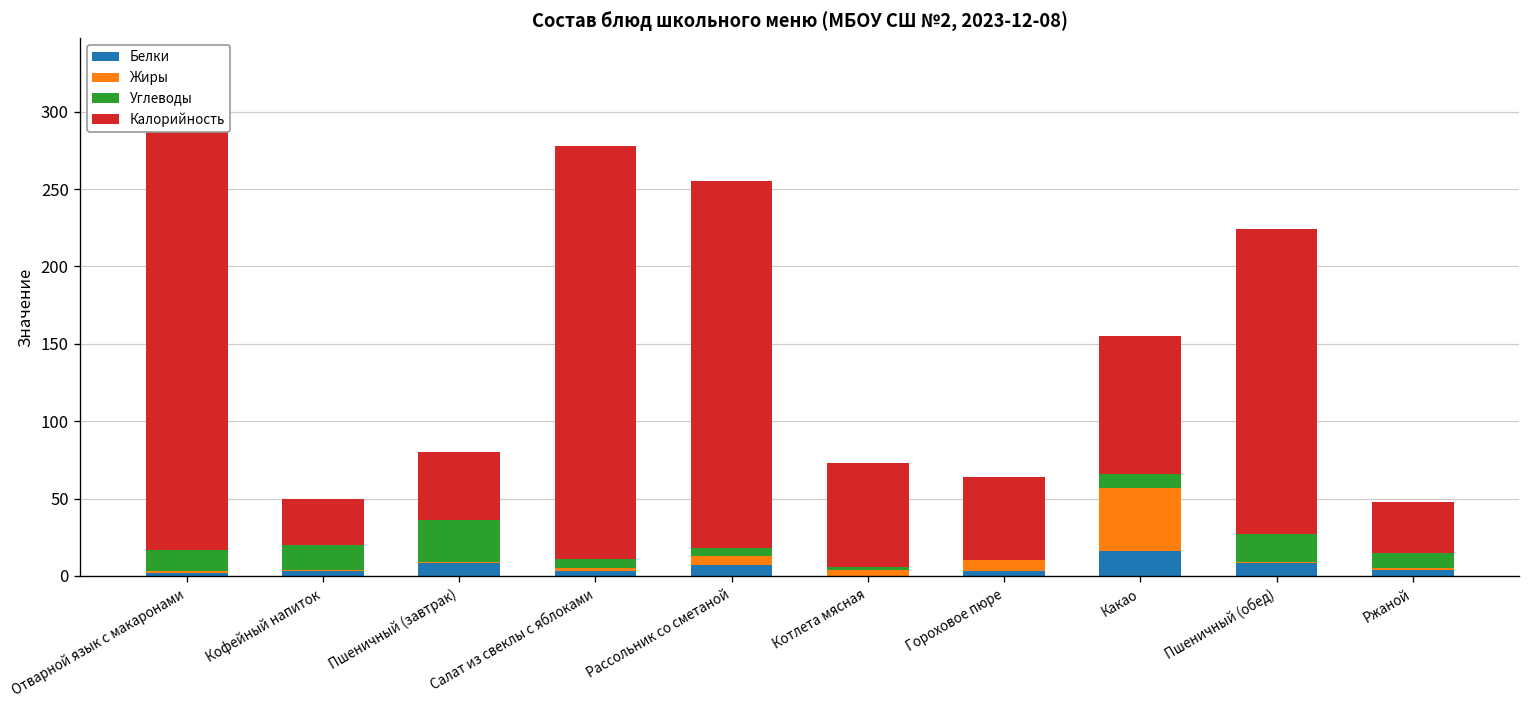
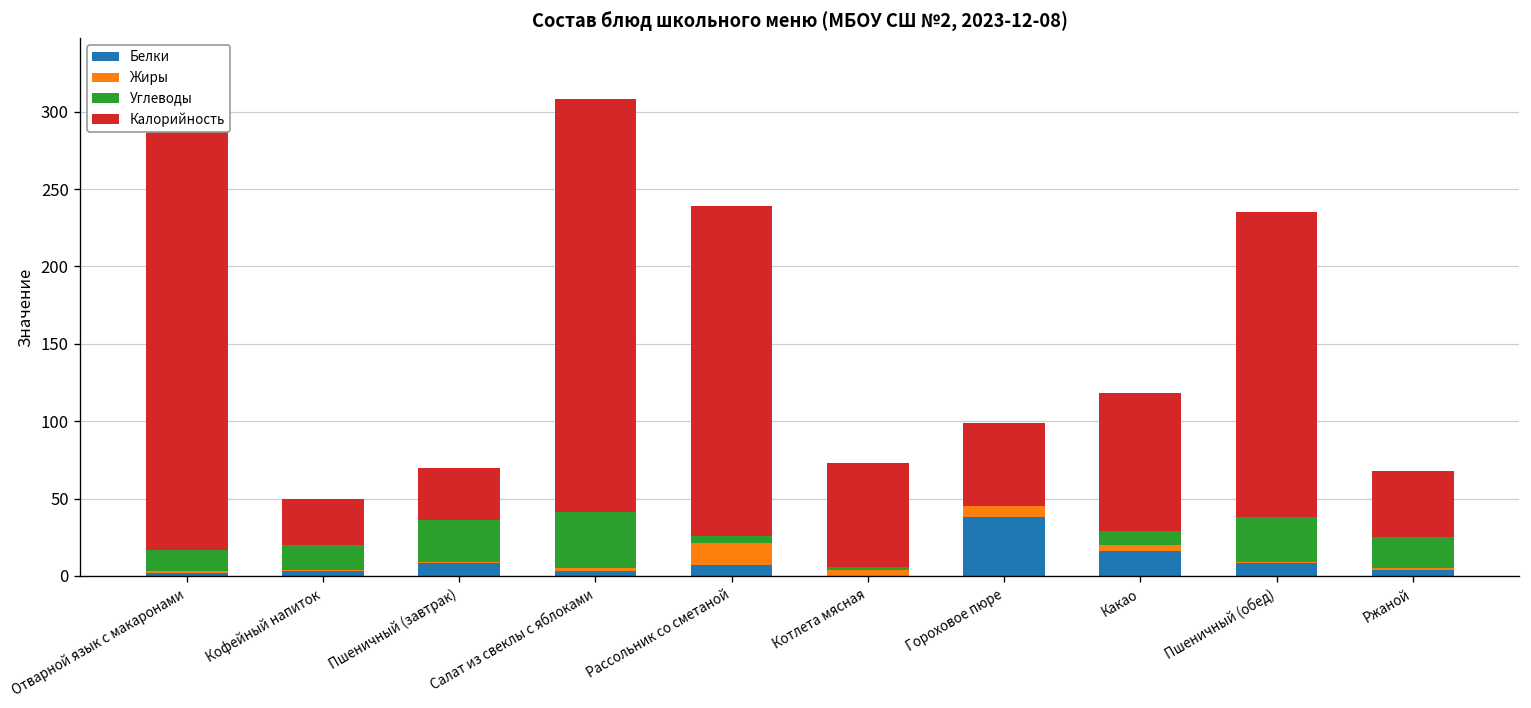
Калорийность, Пшеничный (завтрак): 44 -> 34
Углеводы, Салат из свеклы с яблоками: 6 -> 36
Жиры, Рассольник со сметаной: 6 -> 14
Калорийность, Рассольник со сметаной: 237 -> 213
Белки, Гороховое пюре: 3 -> 38
Жиры, Какао: 41 -> 4
Углеводы, Пшеничный (обед): 18 -> 29
Углеводы, Ржаной: 10 -> 20
Калорийность, Ржаной: 33 -> 43
